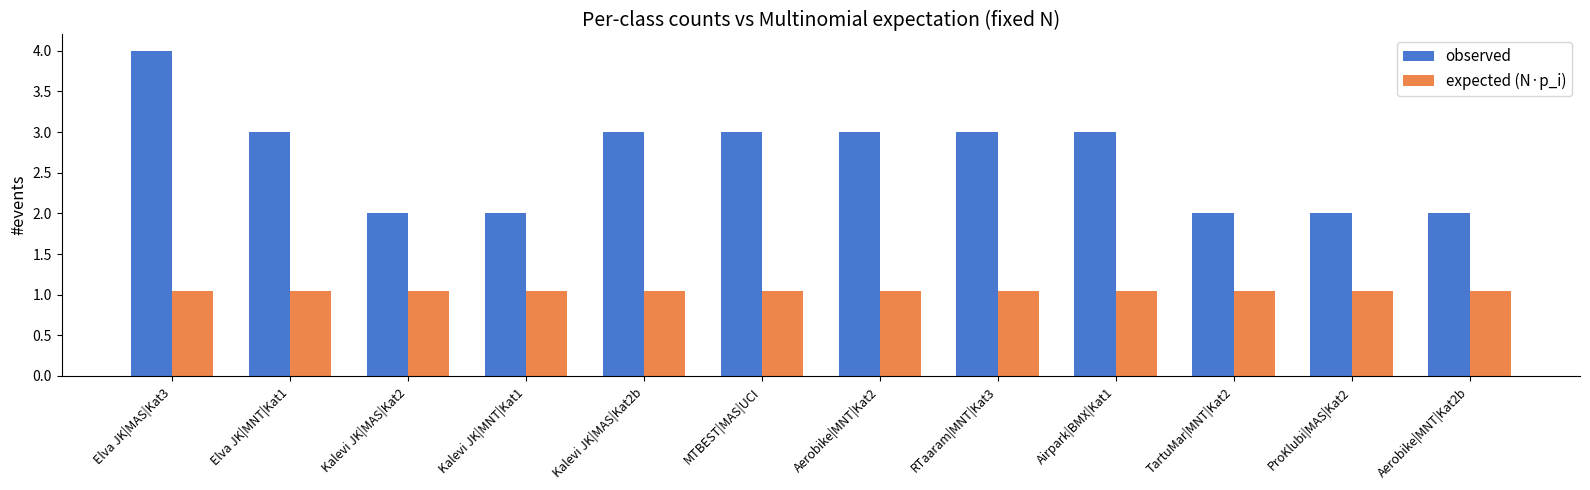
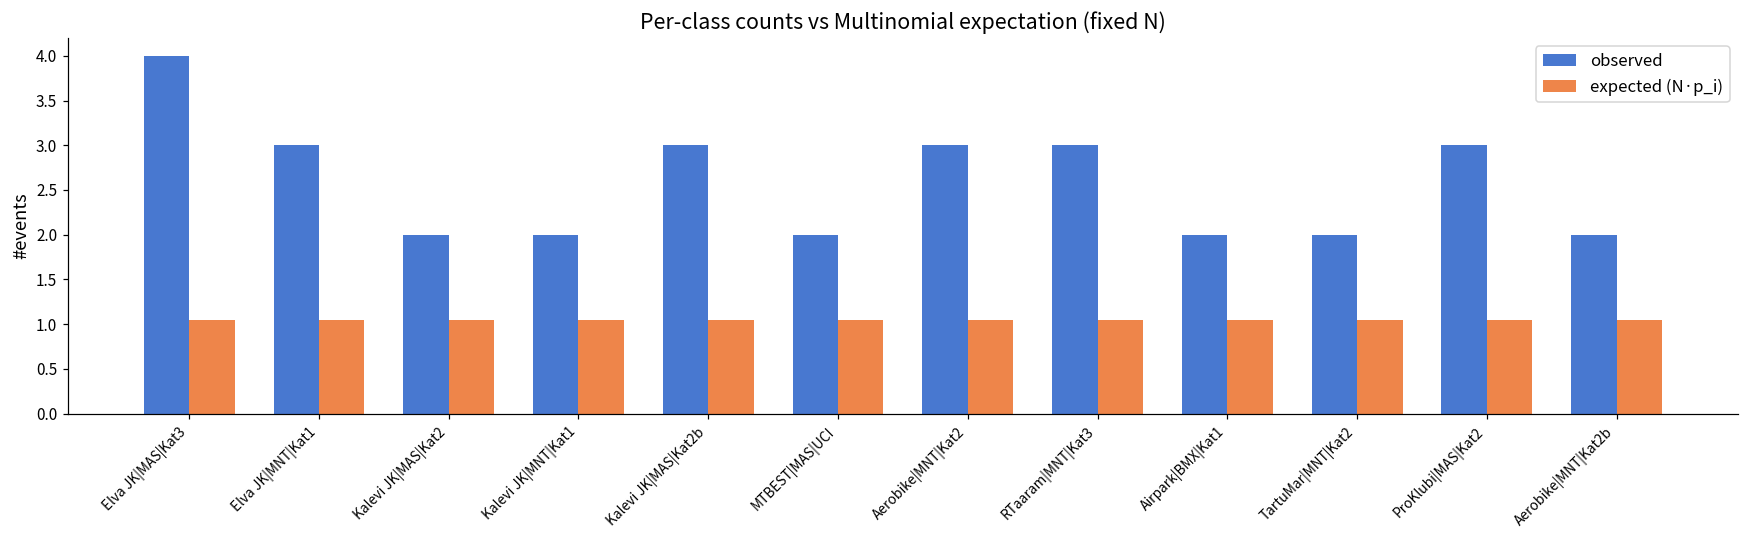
observed, MTBEST|MAS|UCI: 3 -> 2
observed, Airpark|BMX|Kat1: 3 -> 2
observed, ProKlubi|MAS|Kat2: 2 -> 3
